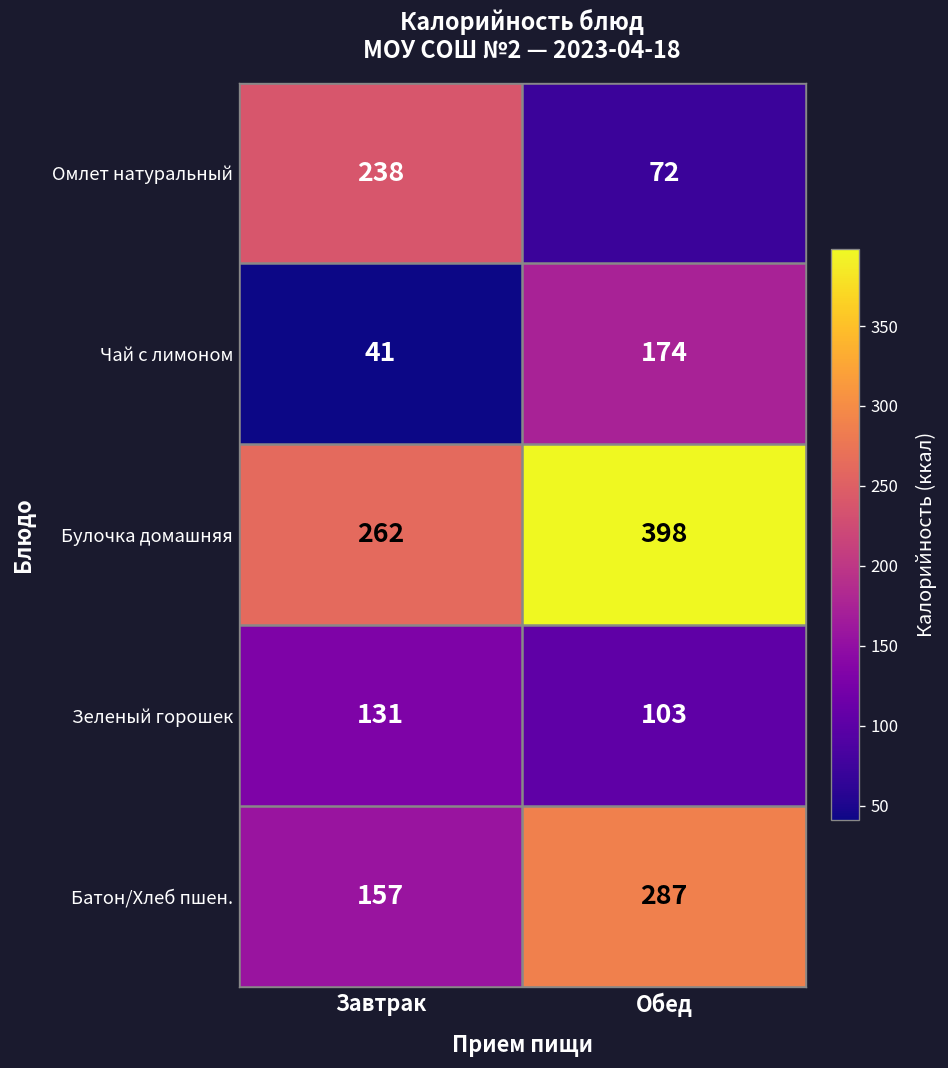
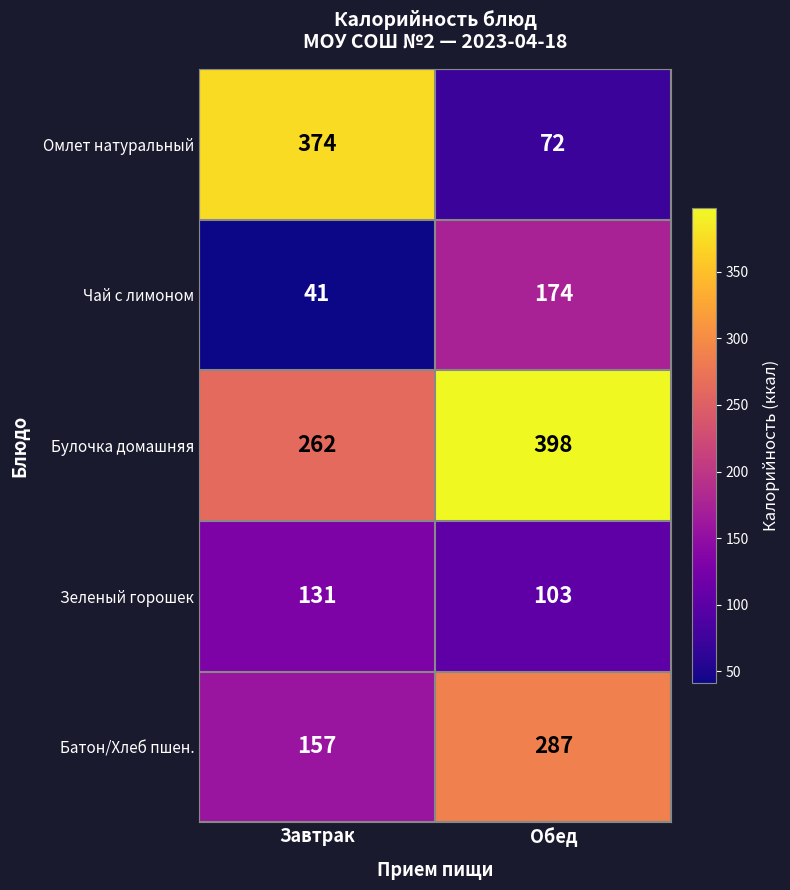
Омлет натуральный, Завтрак: 238 -> 374
